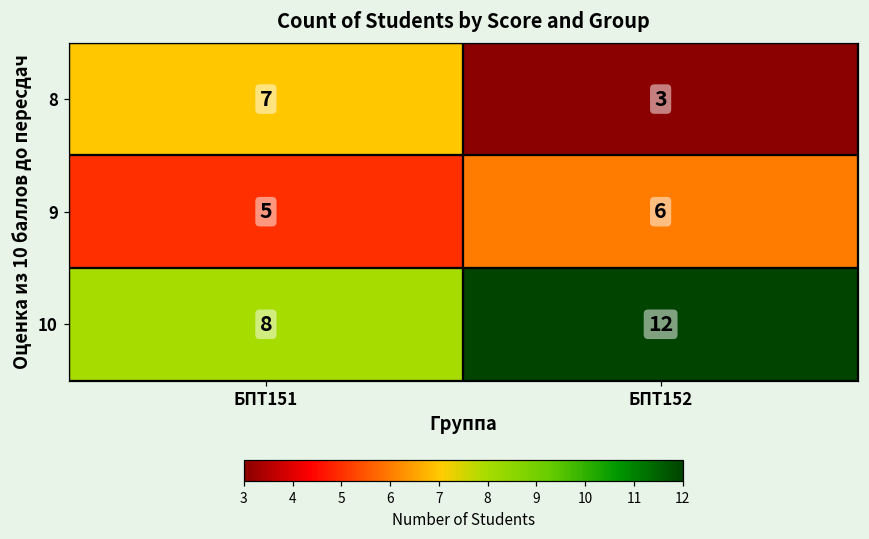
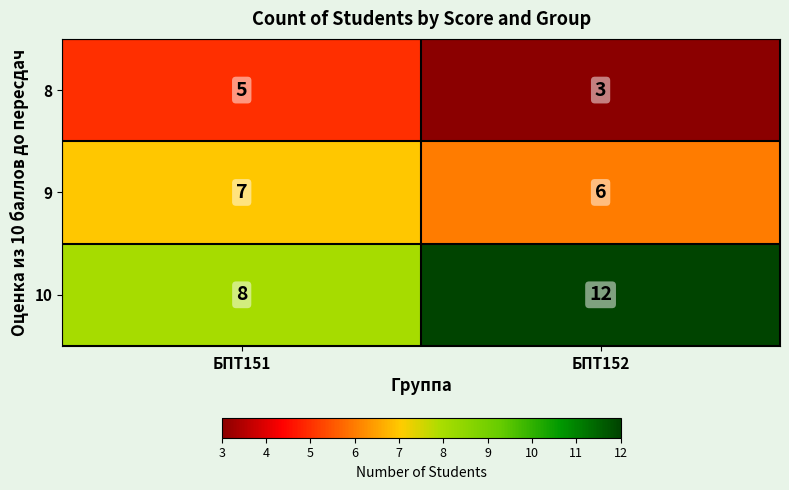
8, БПТ151: 7 -> 5
9, БПТ151: 5 -> 7
